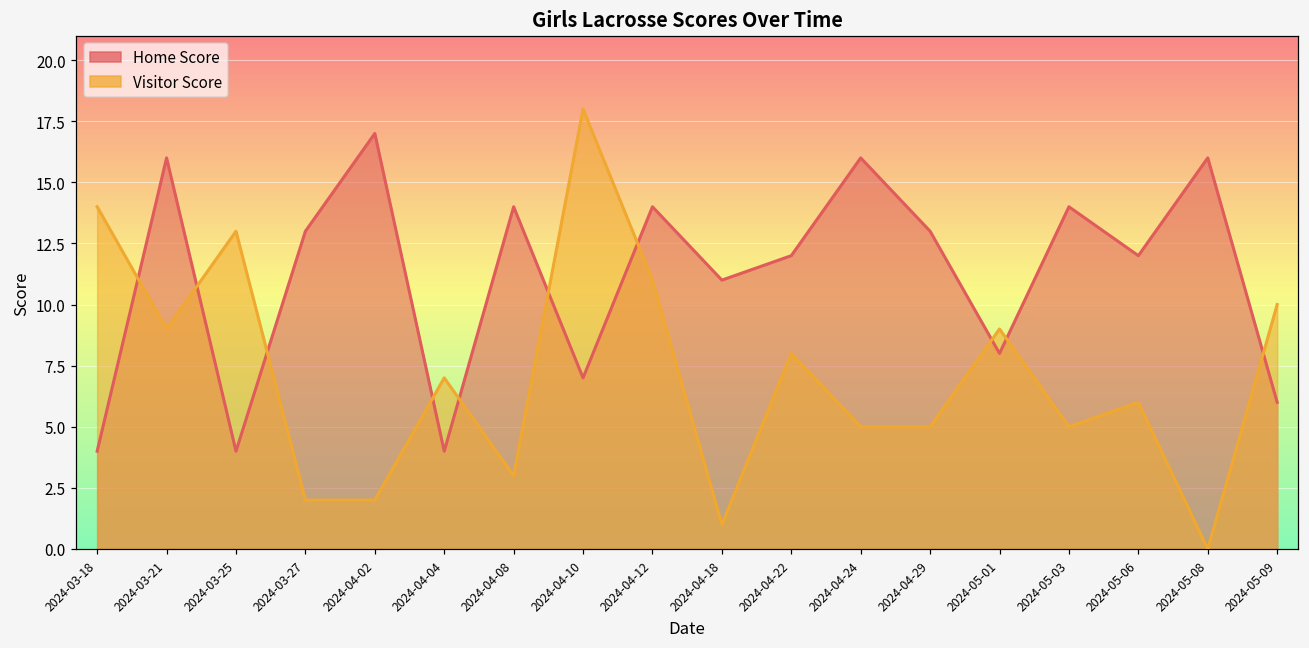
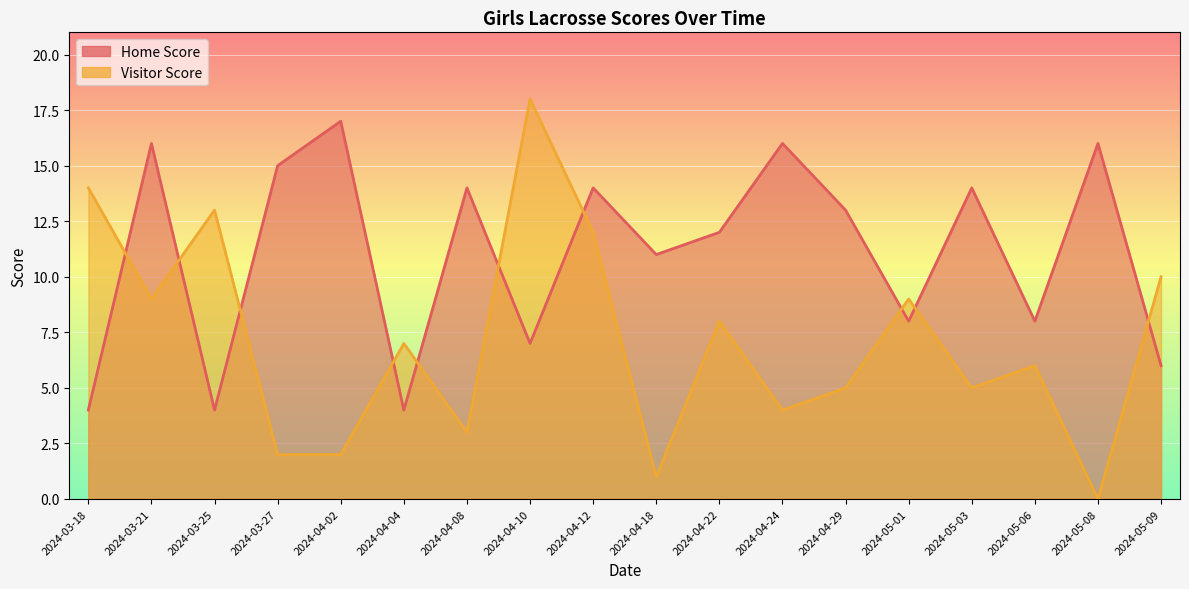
Home Score, 2024-03-27: 13 -> 15
Visitor Score, 2024-04-12: 11 -> 12
Visitor Score, 2024-04-24: 5 -> 4
Home Score, 2024-05-06: 12 -> 8
